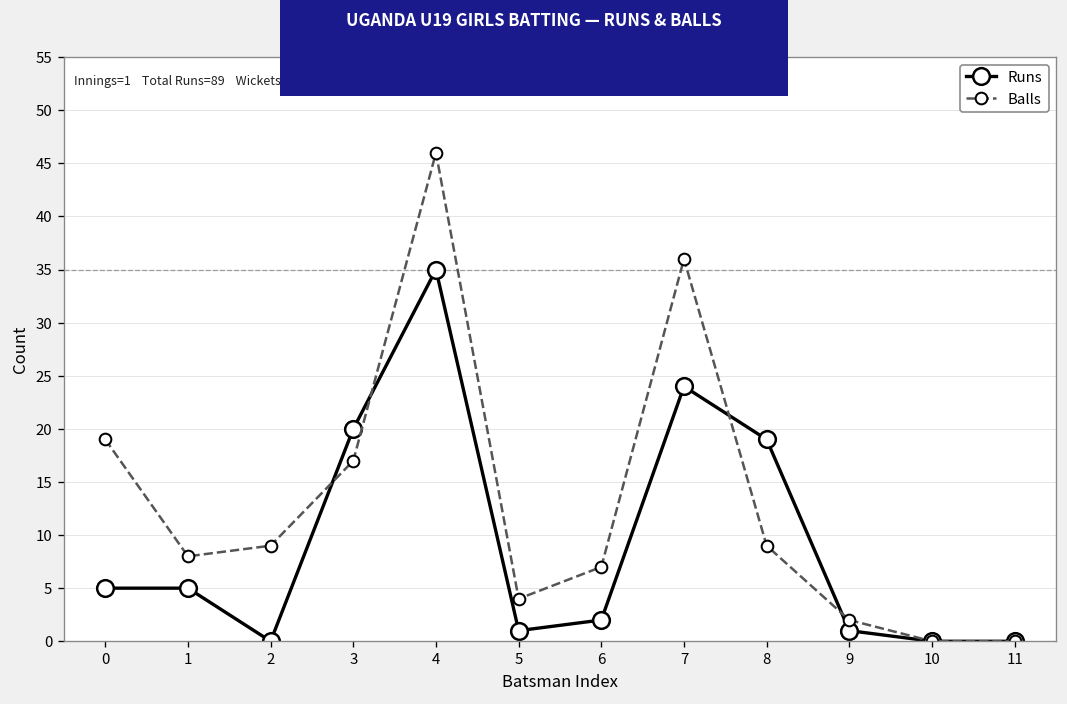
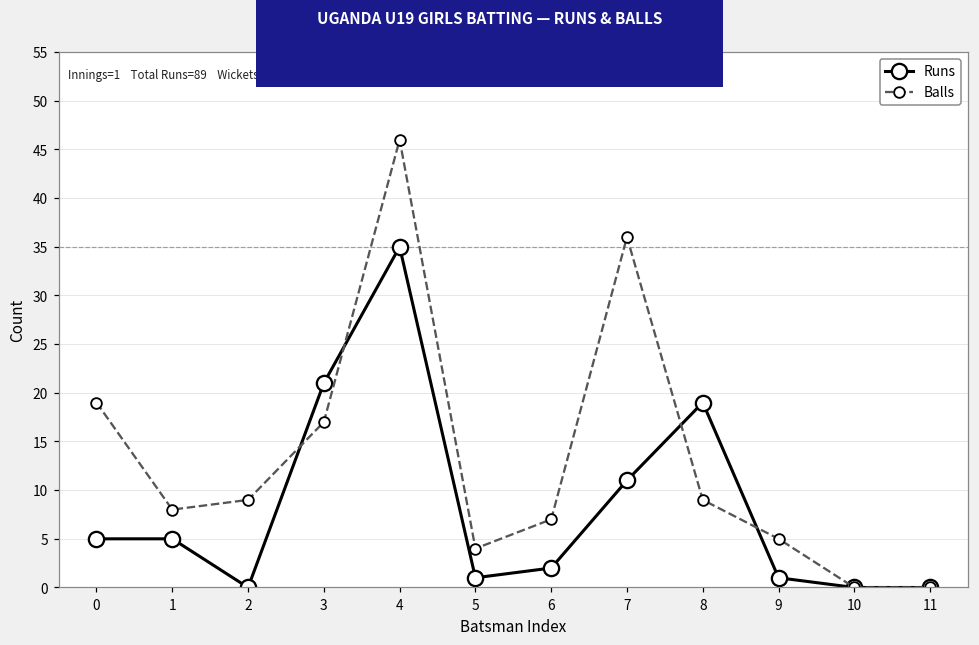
Runs, 3: 20 -> 21
Runs, 7: 24 -> 11
Balls, 9: 2 -> 5
